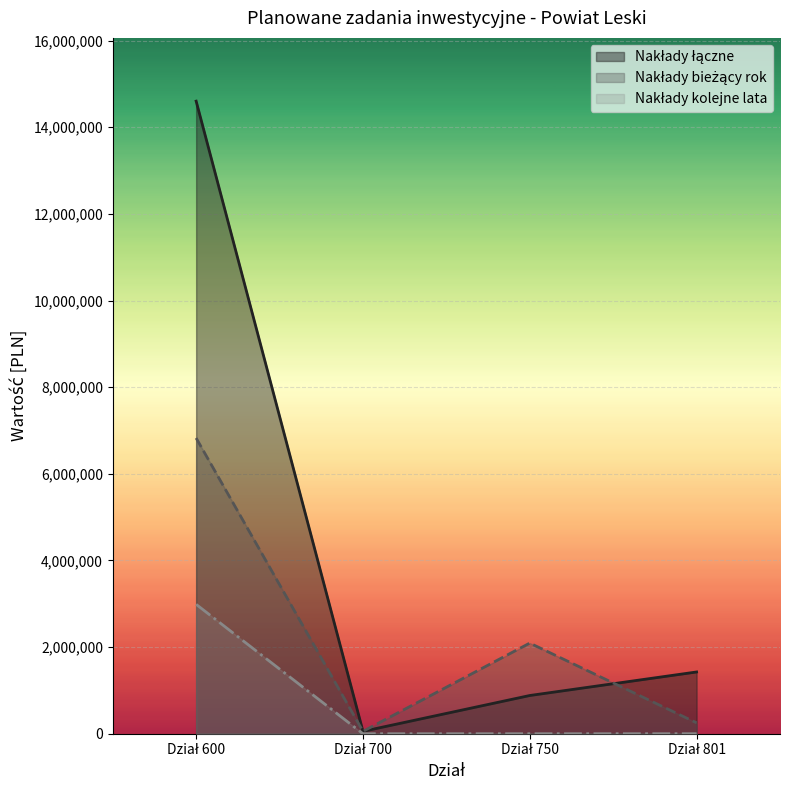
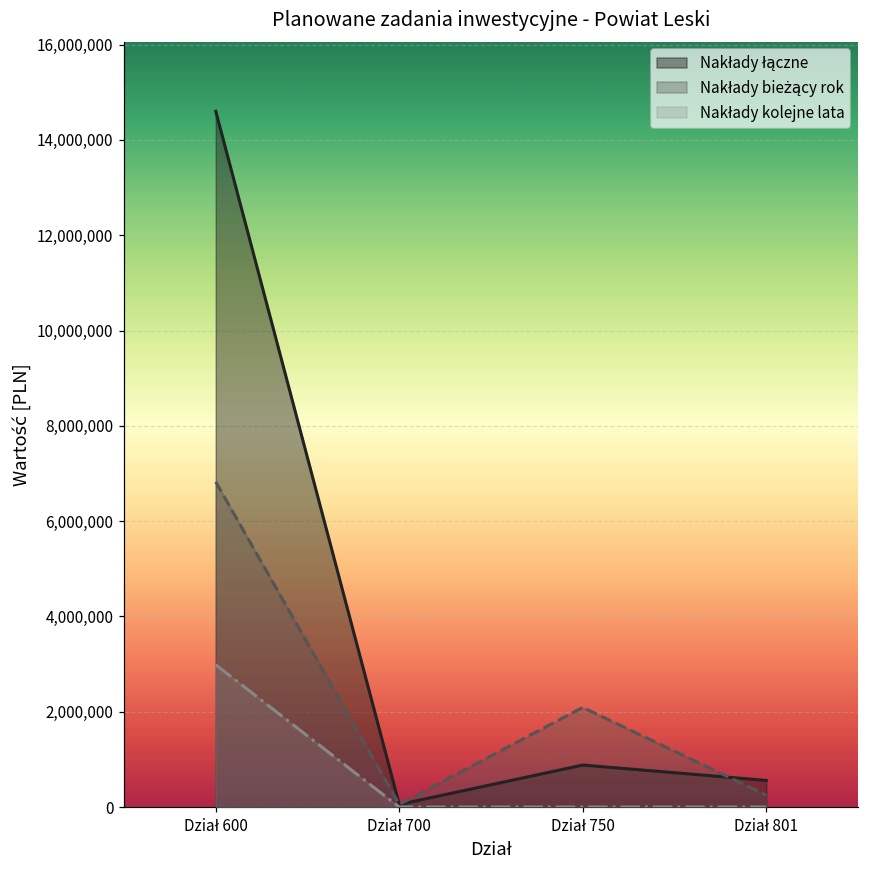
Nakłady łączne, Dział 801: 1,400,000 -> 600,000
